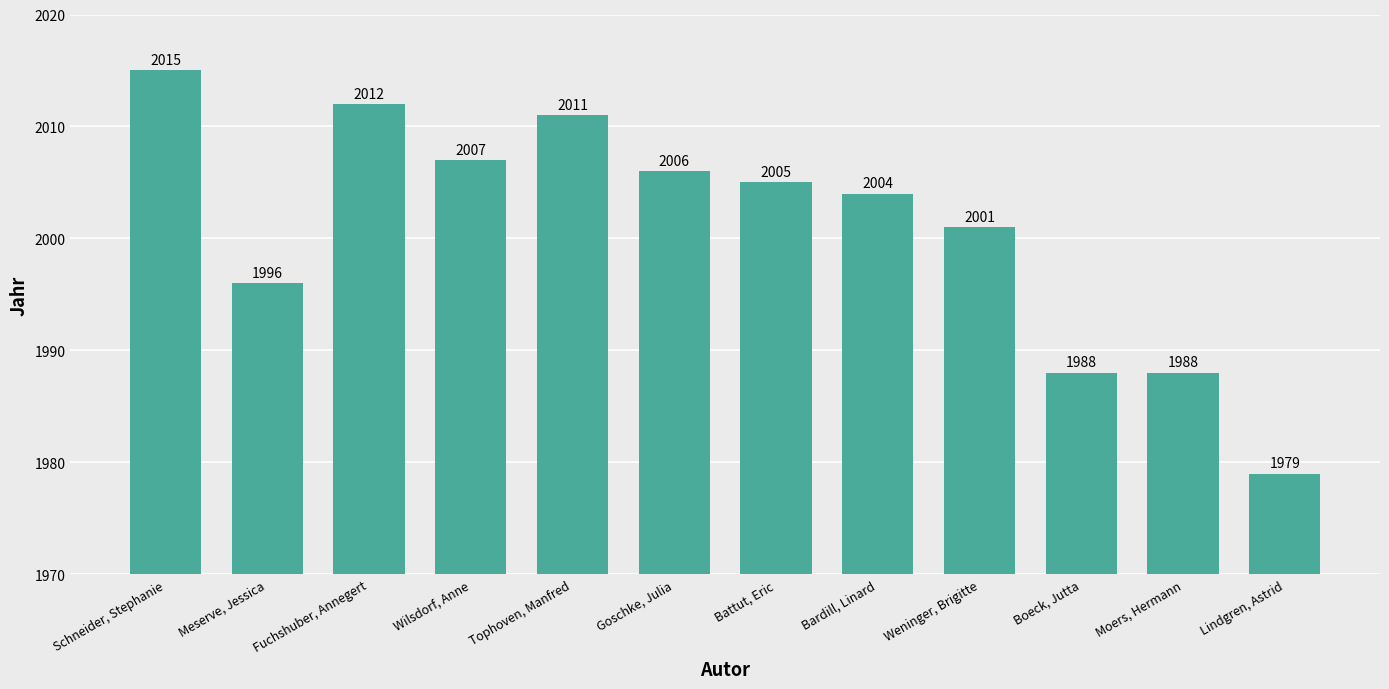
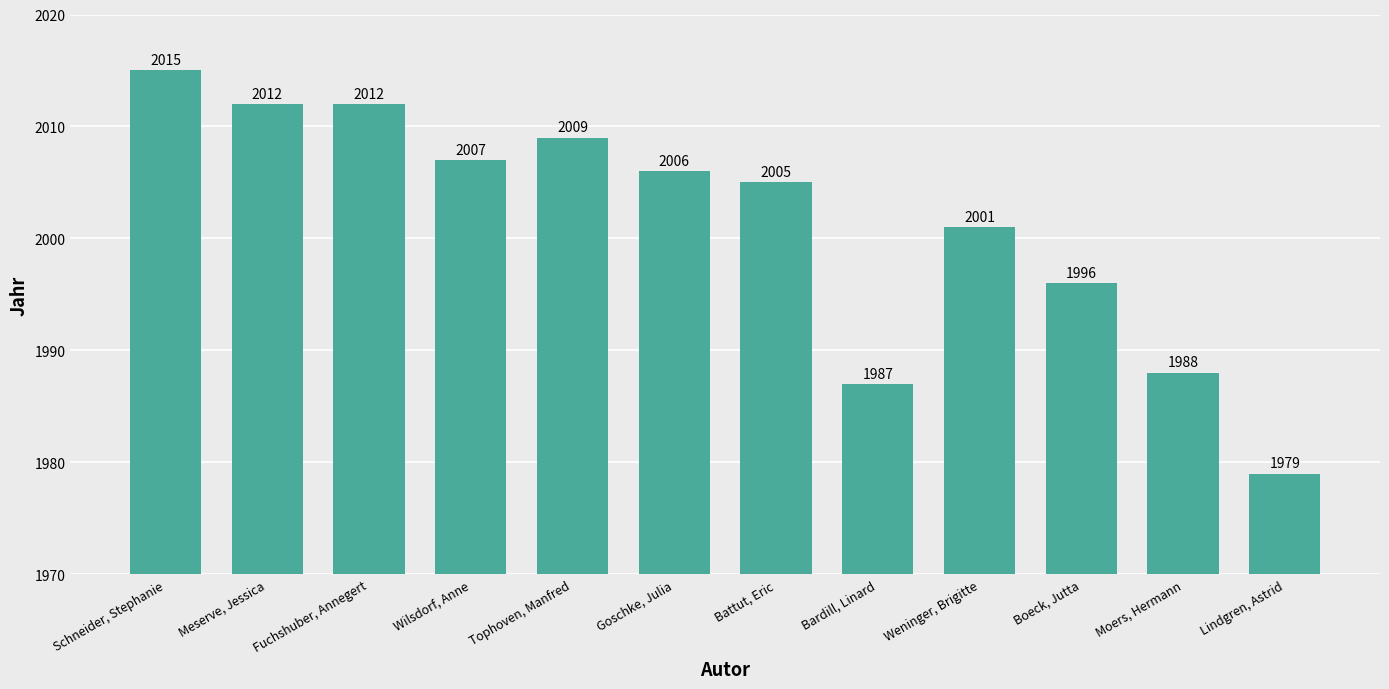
Meserve, Jessica: 1996 -> 2012
Tophoven, Manfred: 2011 -> 2009
Bardill, Linard: 2004 -> 1987
Boeck, Jutta: 1988 -> 1996
